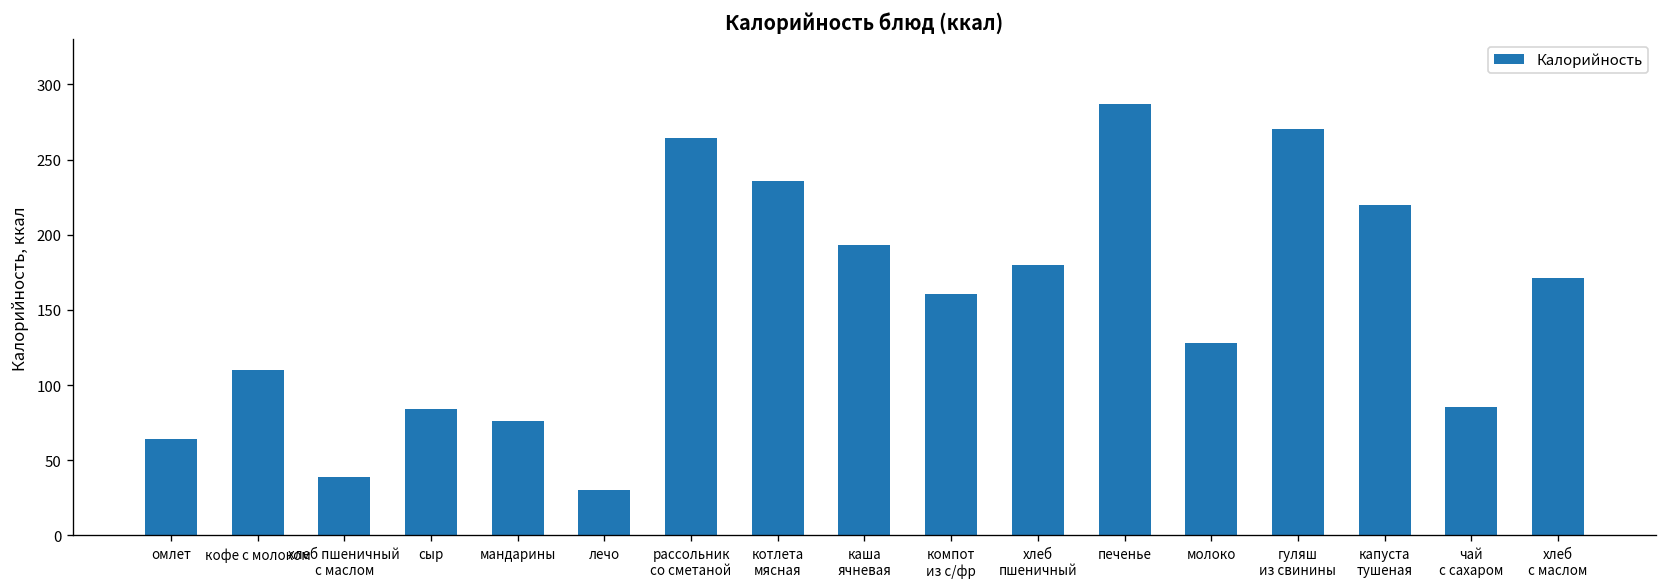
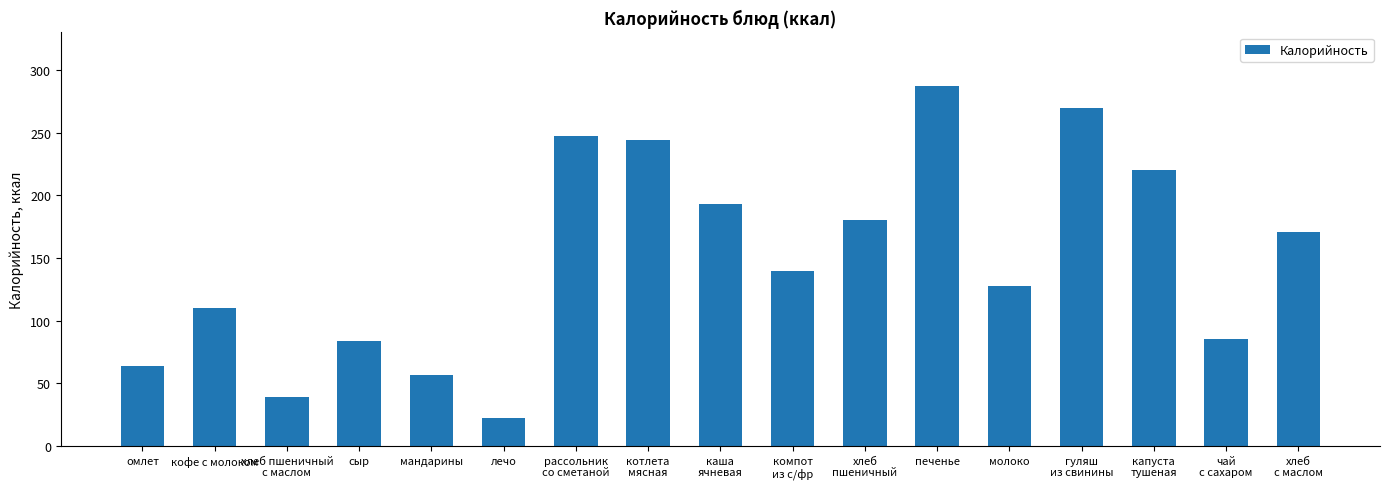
мандарины: 76 -> 57
лечо: 30 -> 22
рассольник со сметаной: 264 -> 248
котлета мясная: 236 -> 244
компот из с/фр: 161 -> 140
